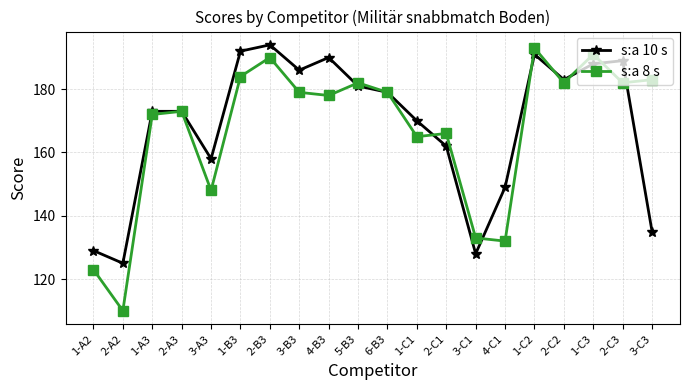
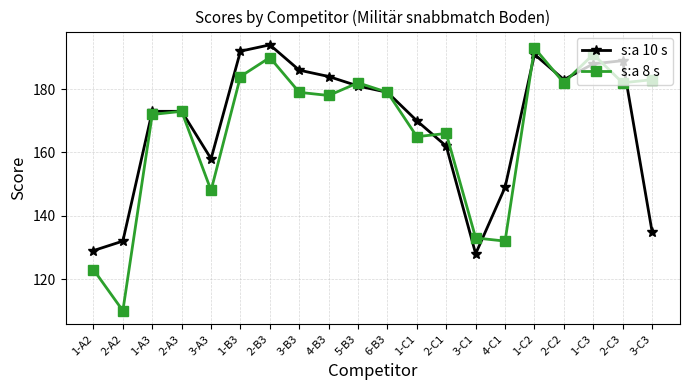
s:a 10 s, 2-A2: 125 -> 132
s:a 10 s, 4-B3: 190 -> 184
